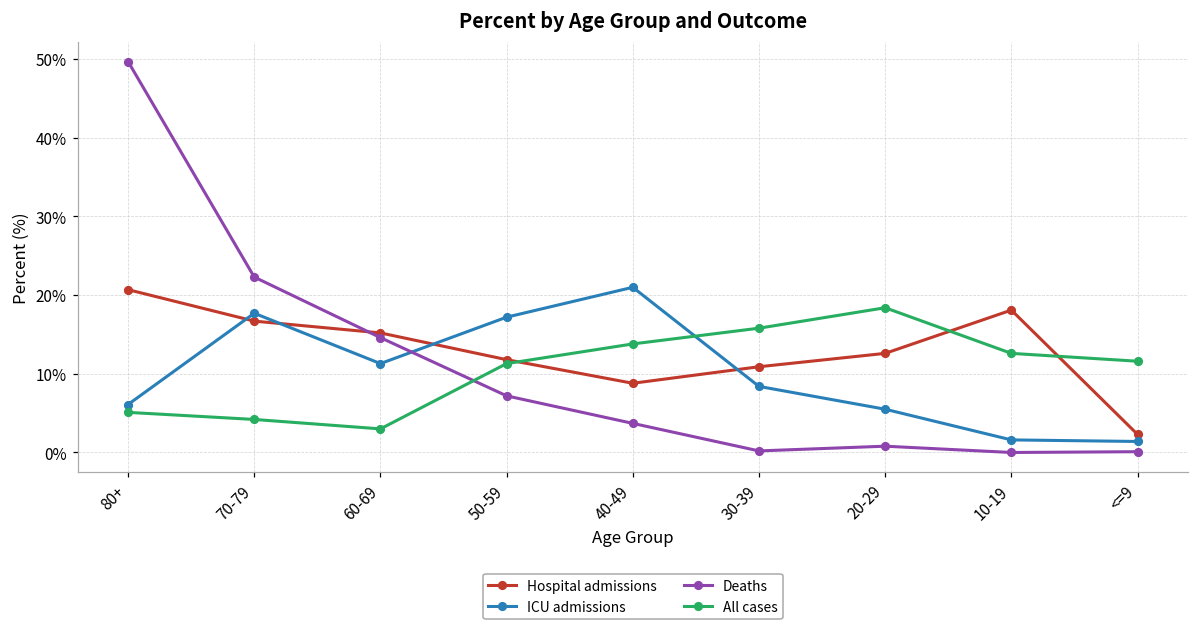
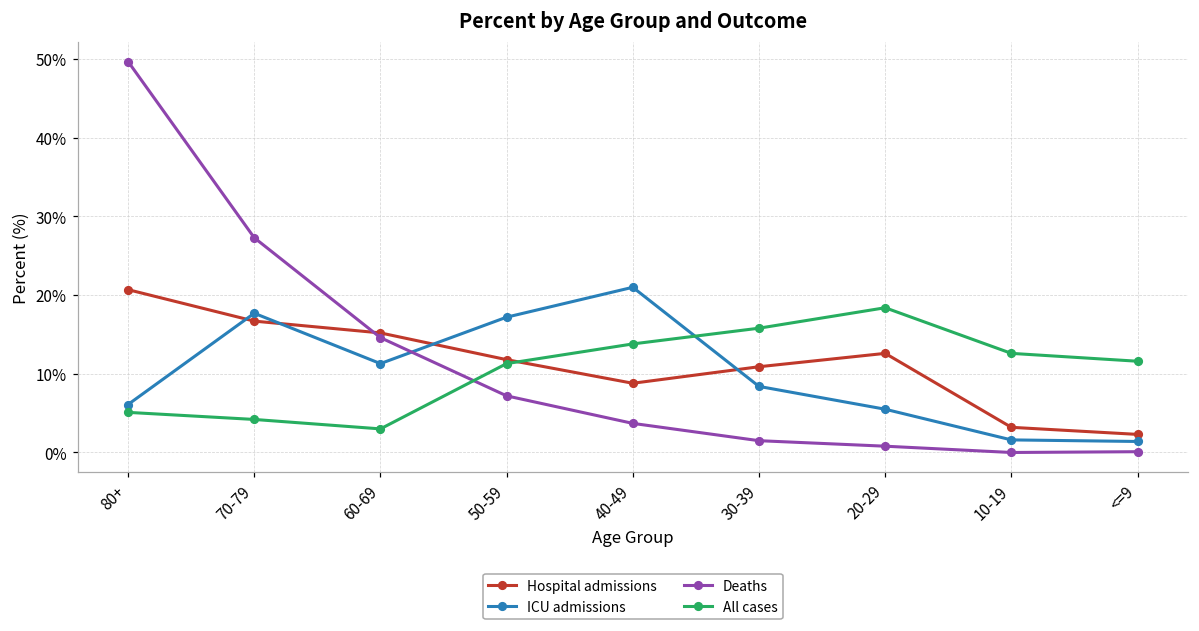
Deaths, 70-79: 22% -> 27%
Deaths, 30-39: 0% -> 2%
Hospital admissions, 10-19: 18% -> 3%
